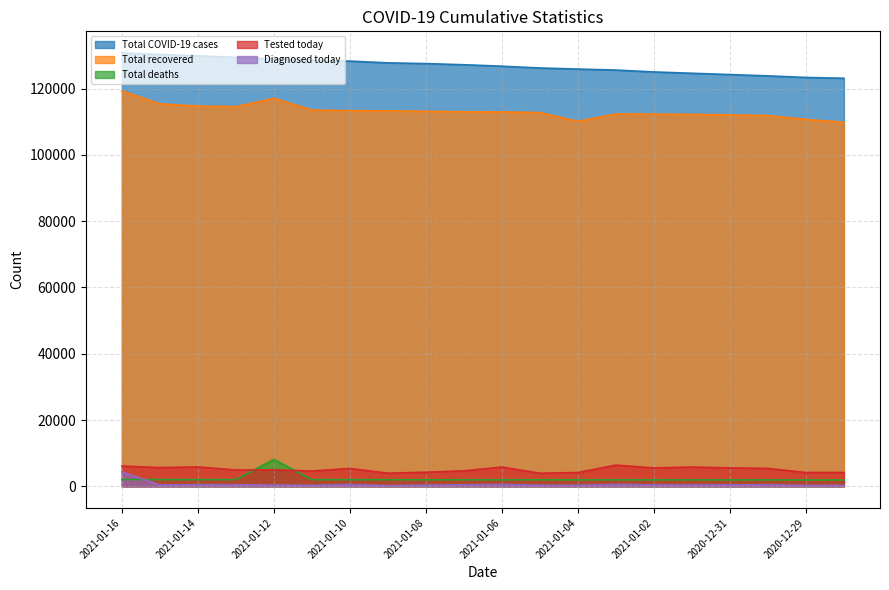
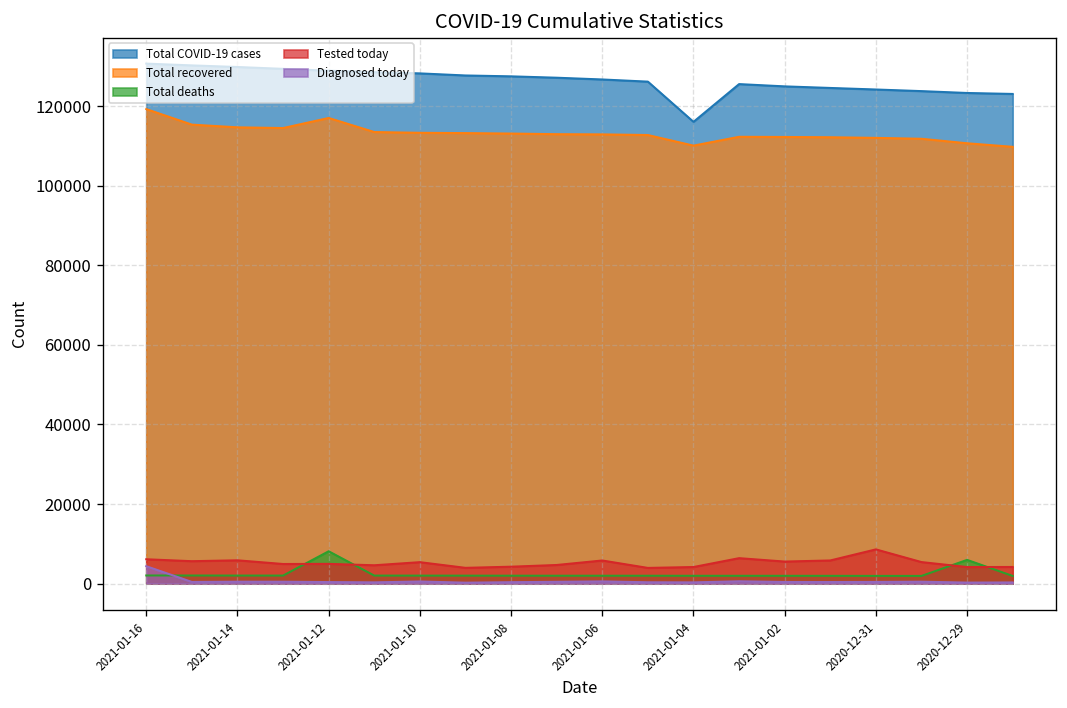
Total COVID-19 cases, 2021-01-04: 126000 -> 116000
Tested today, 2020-12-31: 6000 -> 9000
Total deaths, 2020-12-29: 2000 -> 6000
